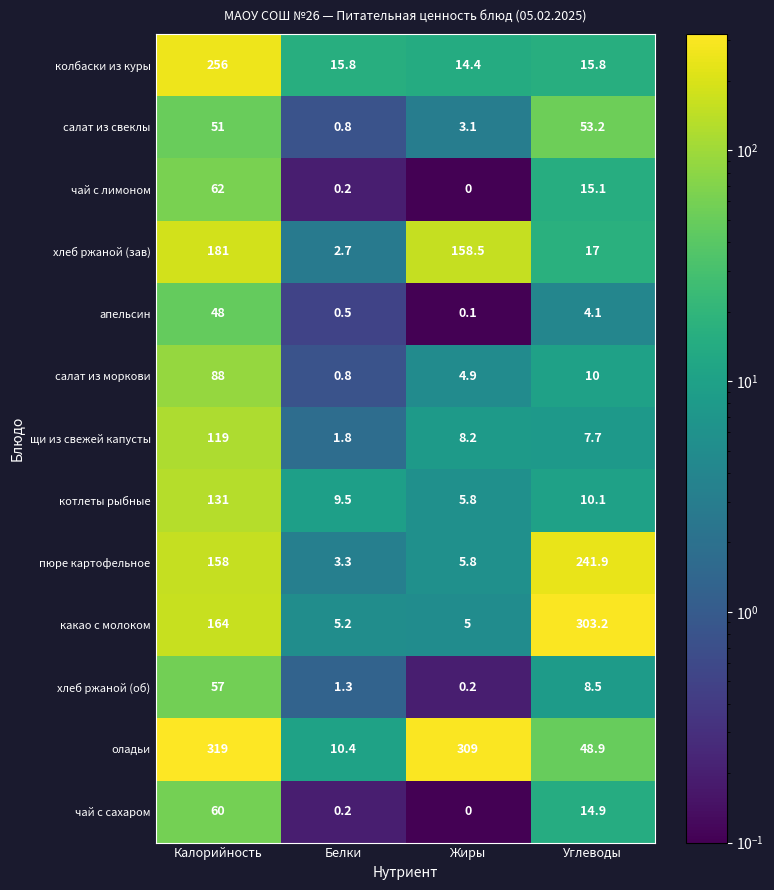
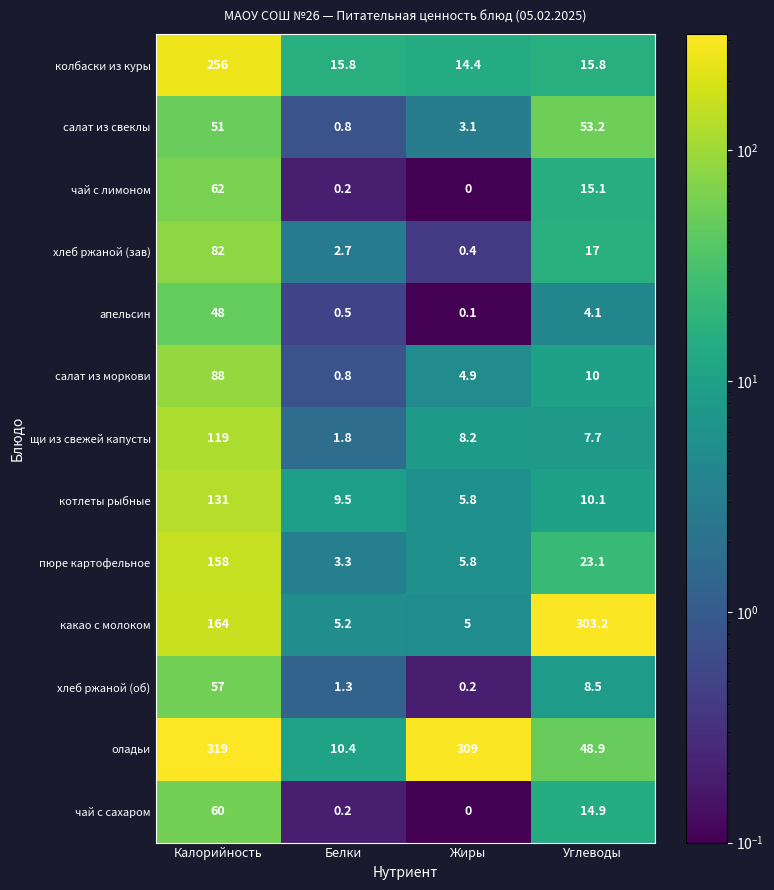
хлеб ржаной (зав), Калорийность: 181 -> 82
хлеб ржаной (зав), Жиры: 158.5 -> 0.4
пюре картофельное, Углеводы: 241.9 -> 23.1
